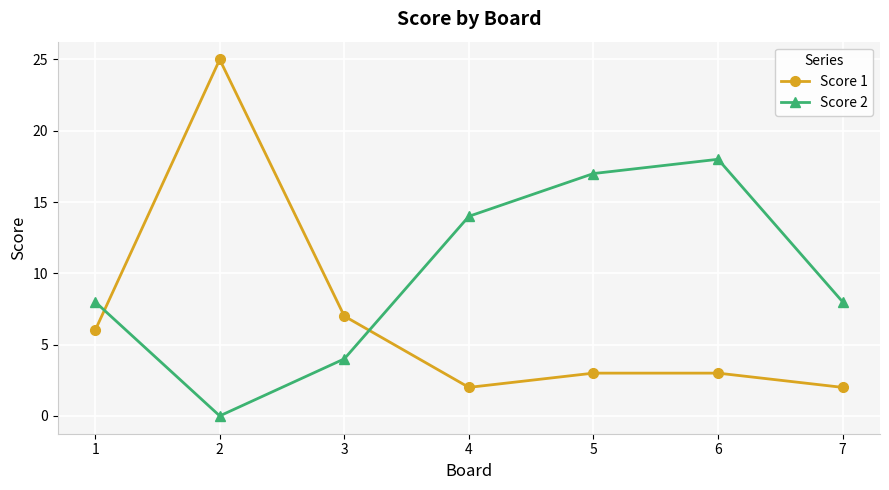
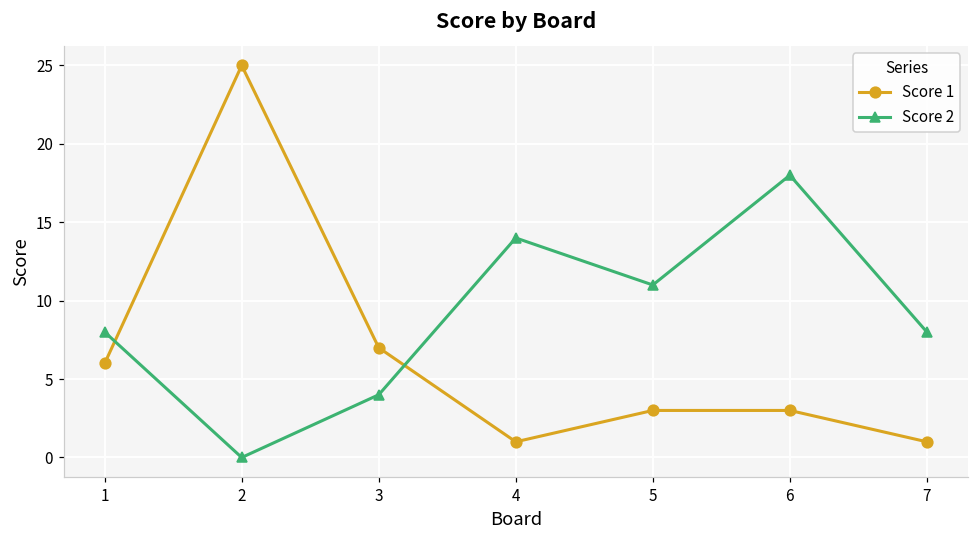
Score 1, 4: 2 -> 1
Score 2, 5: 17 -> 11
Score 1, 7: 2 -> 1
